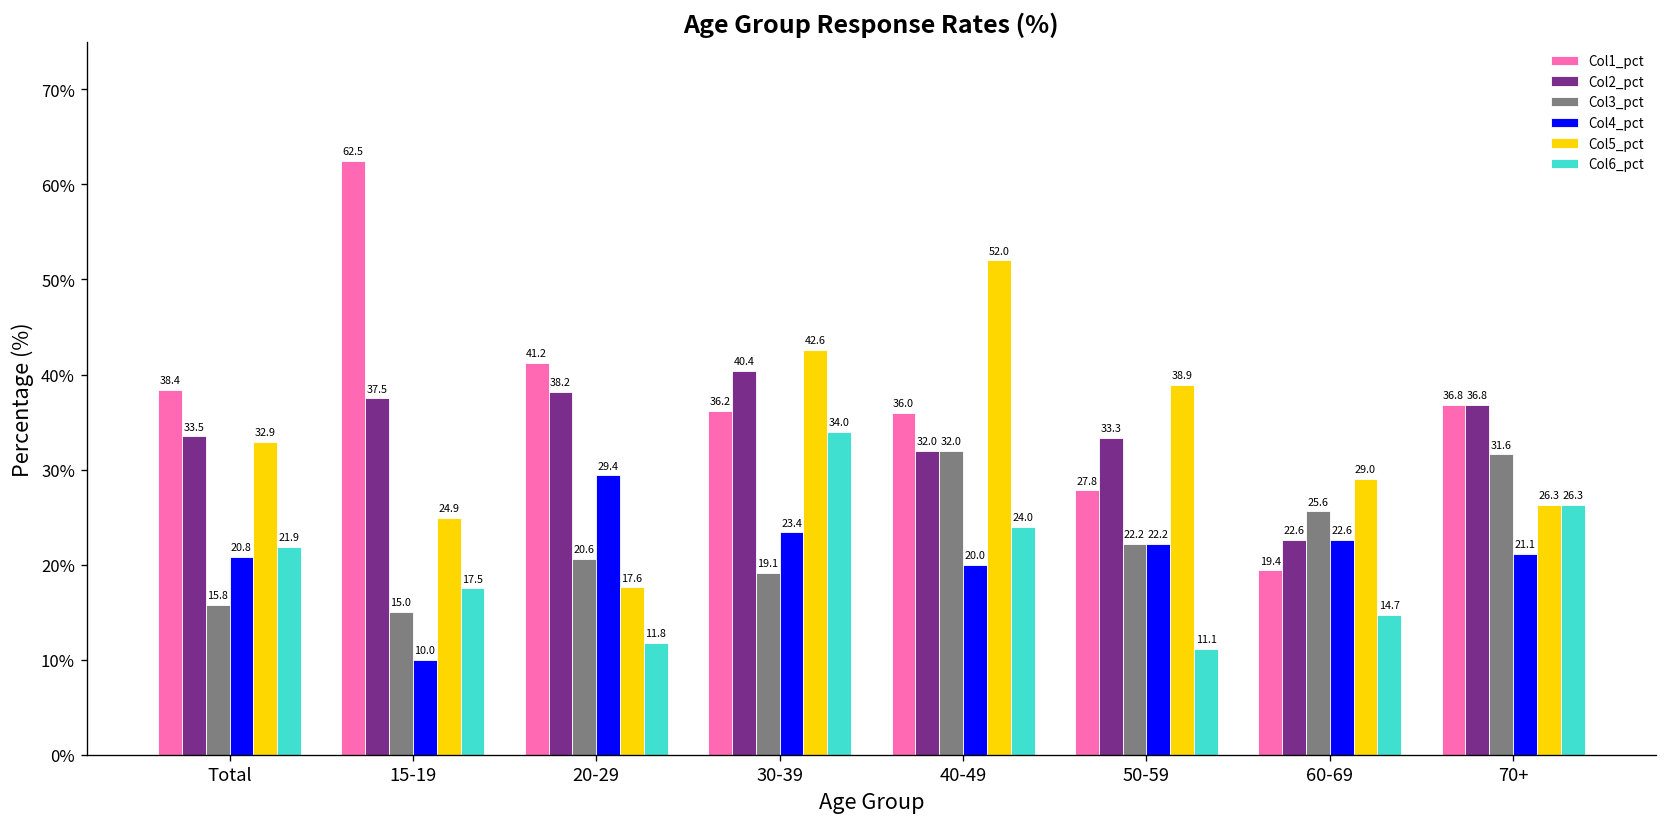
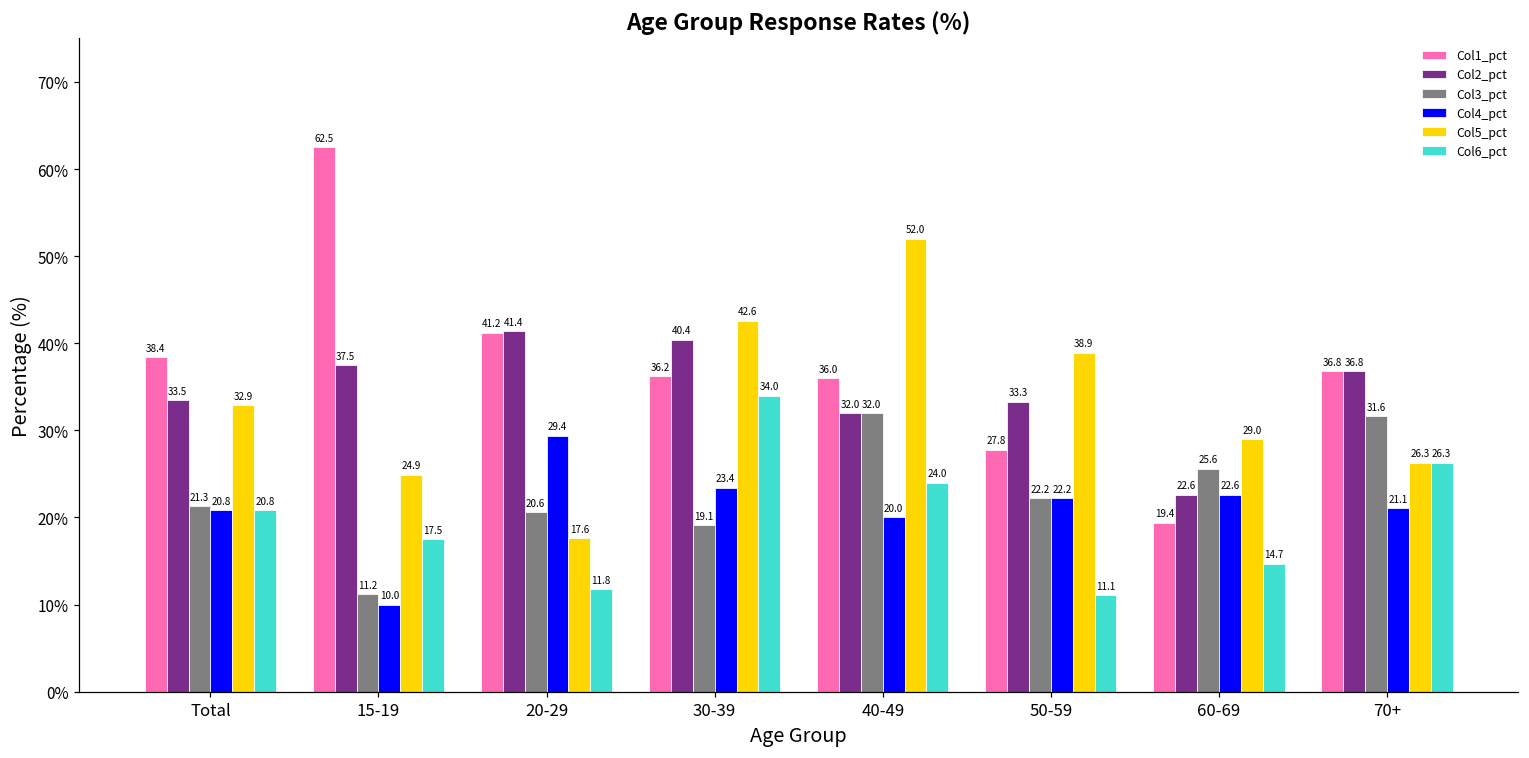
Col3_pct, Total: 15.8 -> 21.3
Col6_pct, Total: 21.9 -> 20.8
Col3_pct, 15-19: 15.0 -> 11.2
Col2_pct, 20-29: 38.2 -> 41.4
